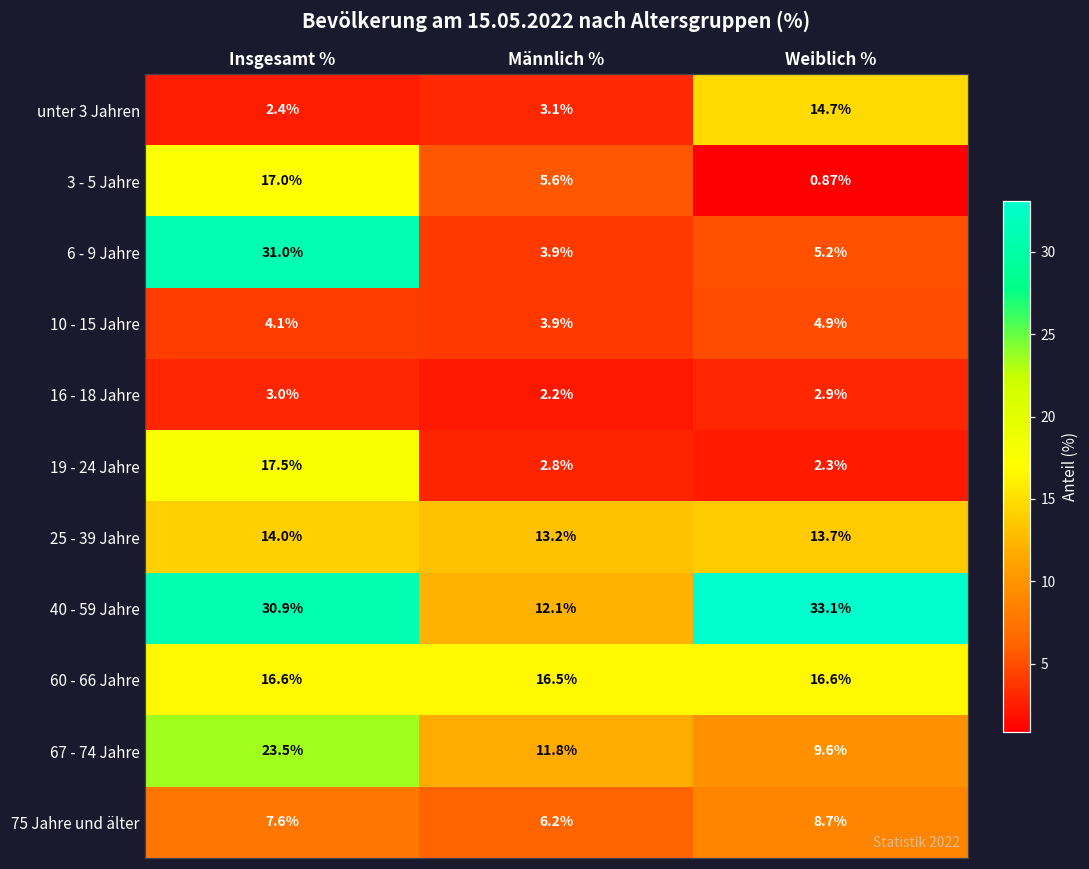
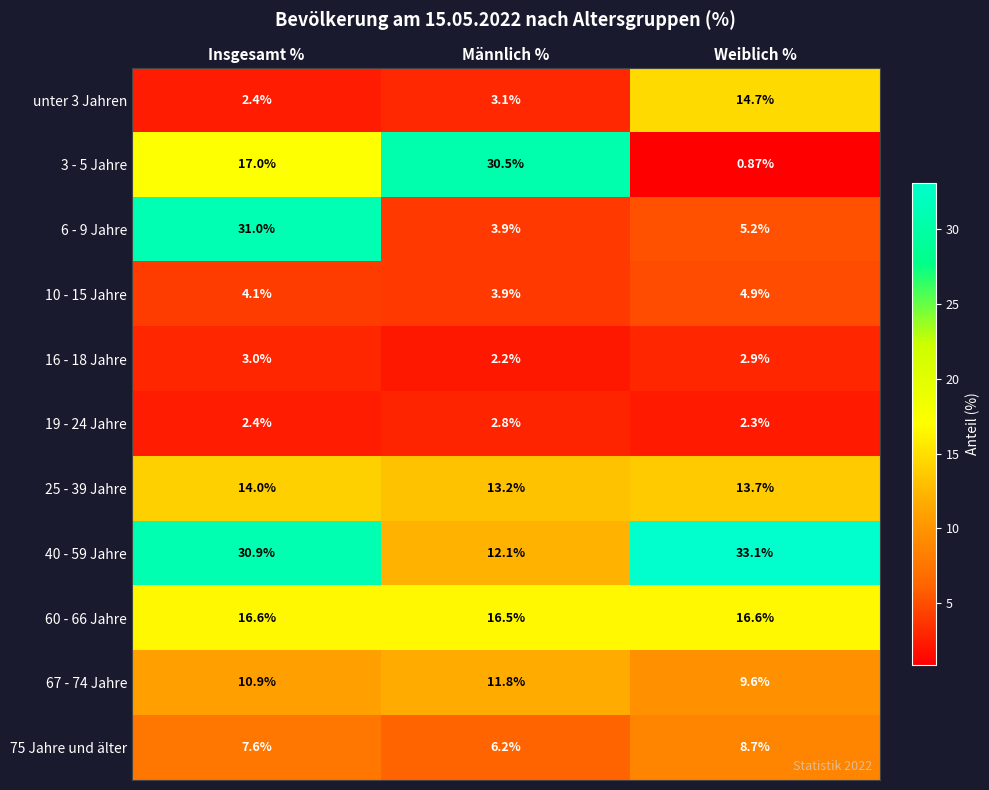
3 - 5 Jahre, Männlich %: 5.6% -> 30.5%
19 - 24 Jahre, Insgesamt %: 17.5% -> 2.4%
67 - 74 Jahre, Insgesamt %: 23.5% -> 10.9%
